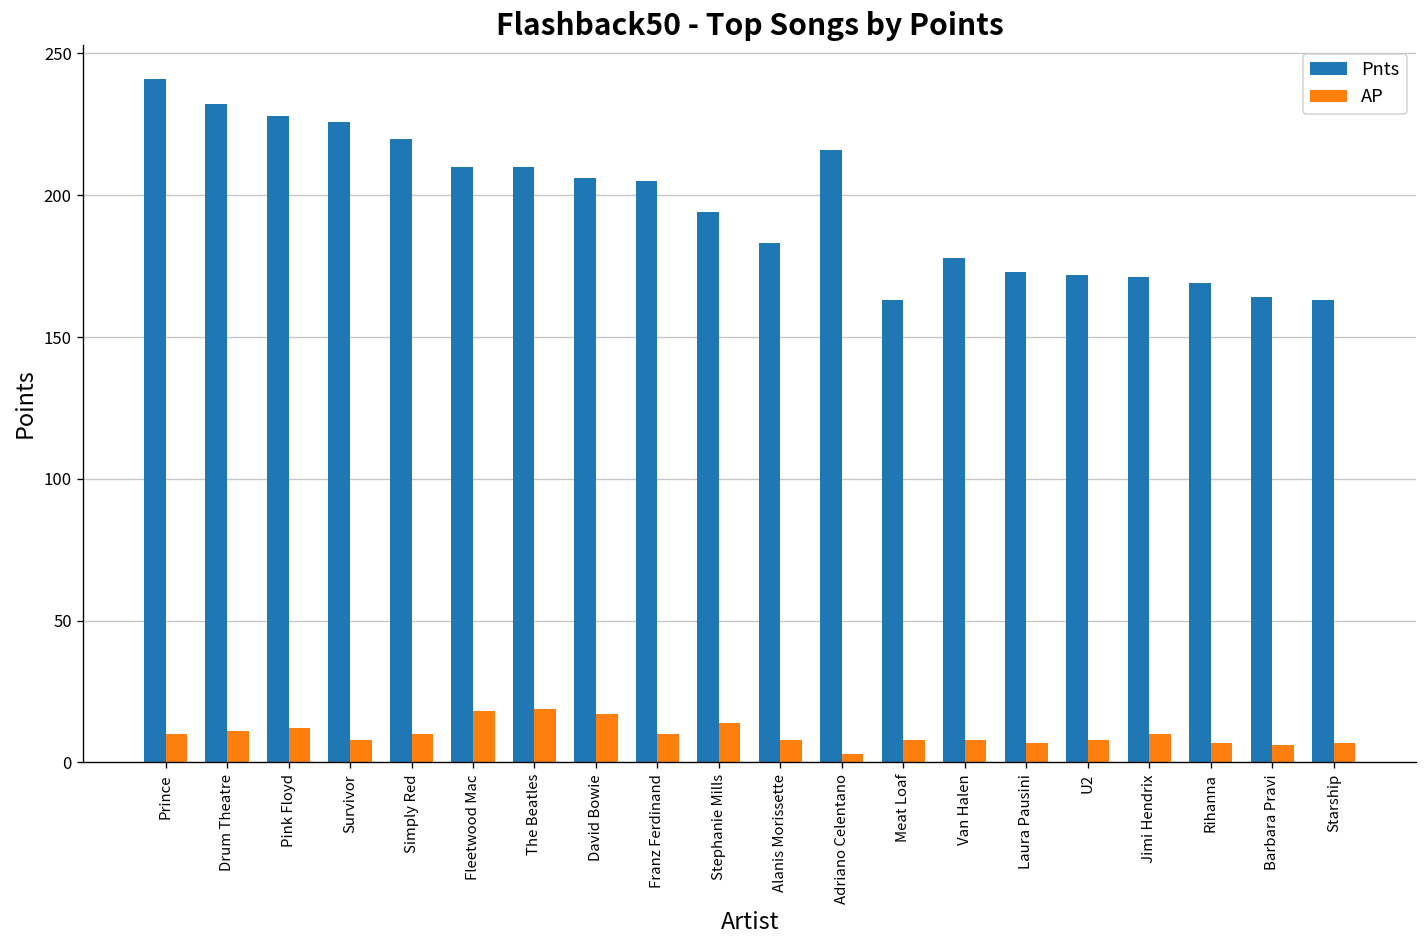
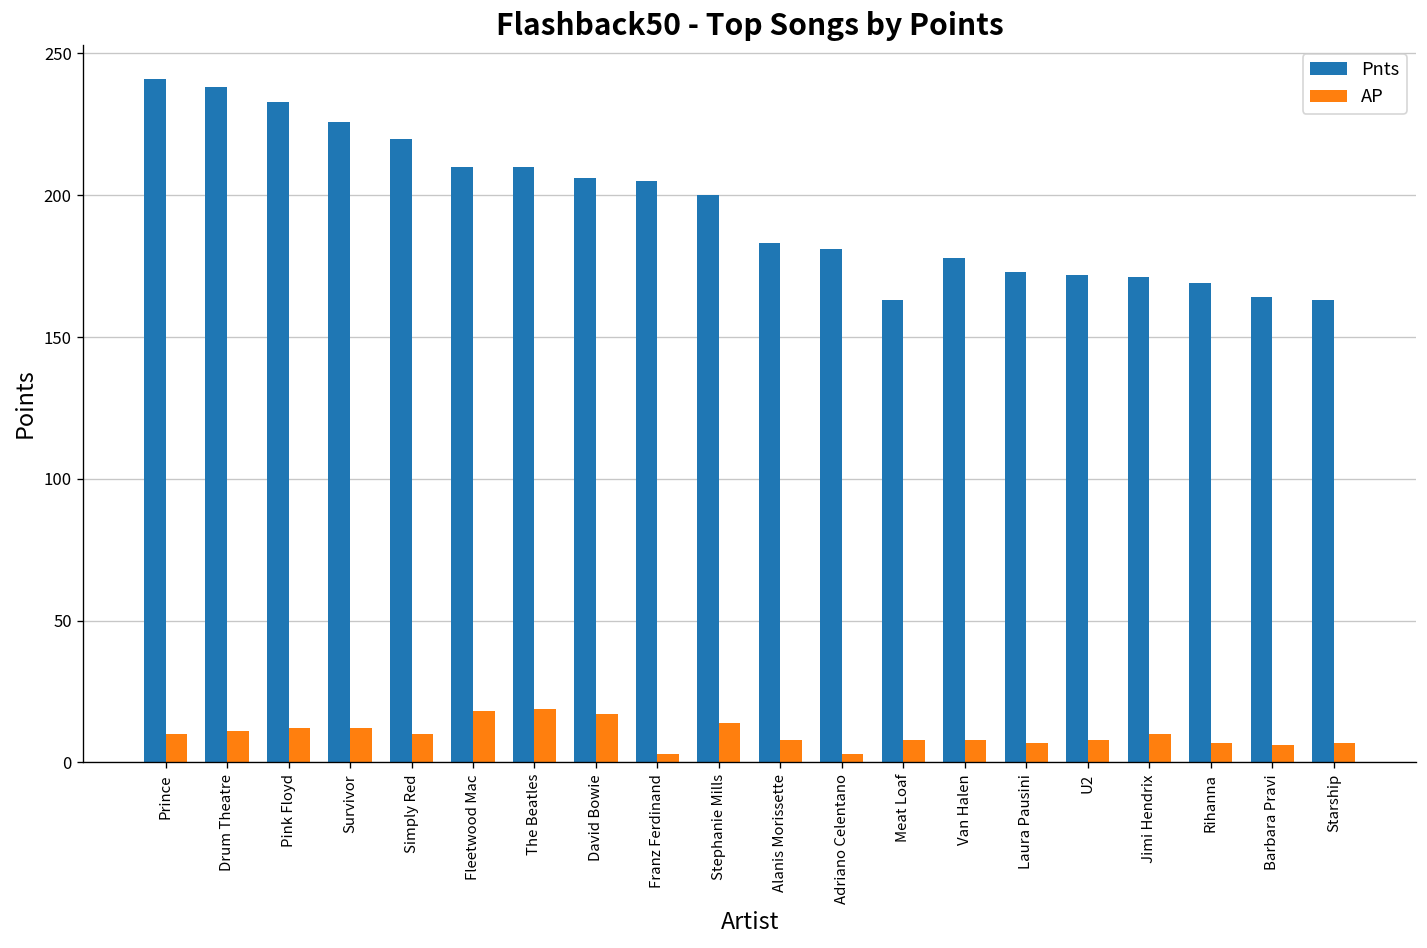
Pnts, Drum Theatre: 232 -> 238
Pnts, Pink Floyd: 228 -> 233
AP, Survivor: 8 -> 12
AP, Franz Ferdinand: 10 -> 3
Pnts, Stephanie Mills: 194 -> 200
Pnts, Adriano Celentano: 216 -> 181
